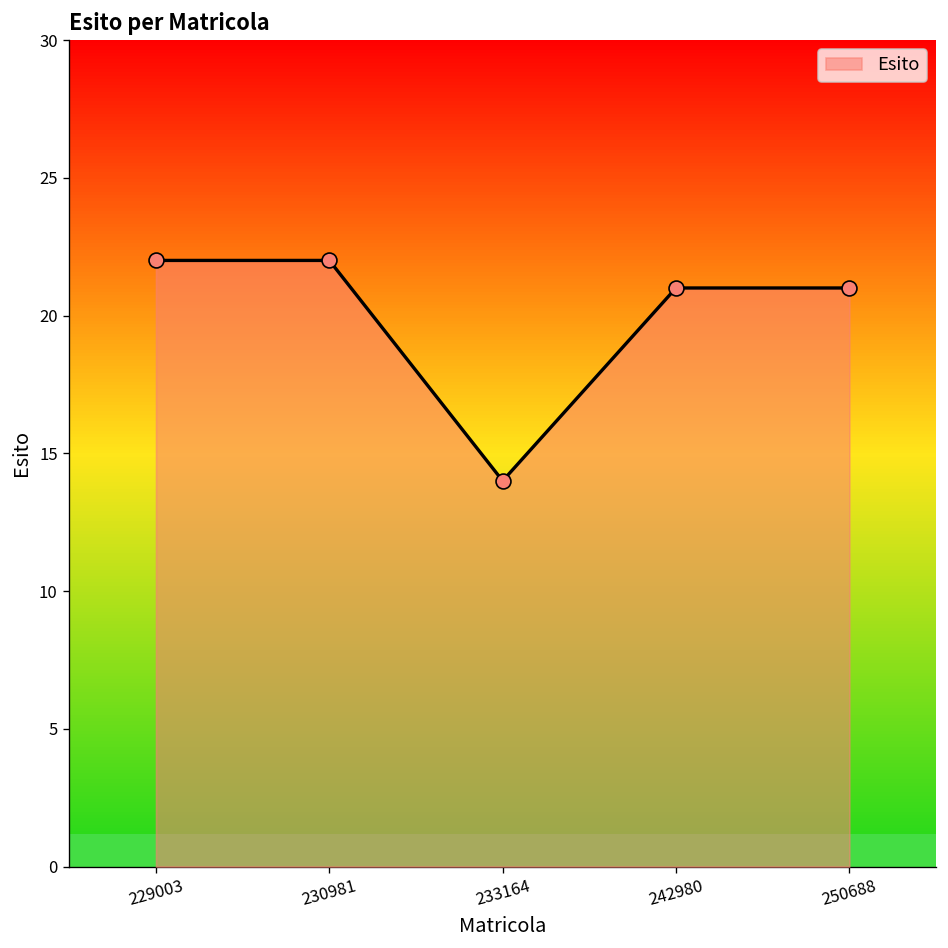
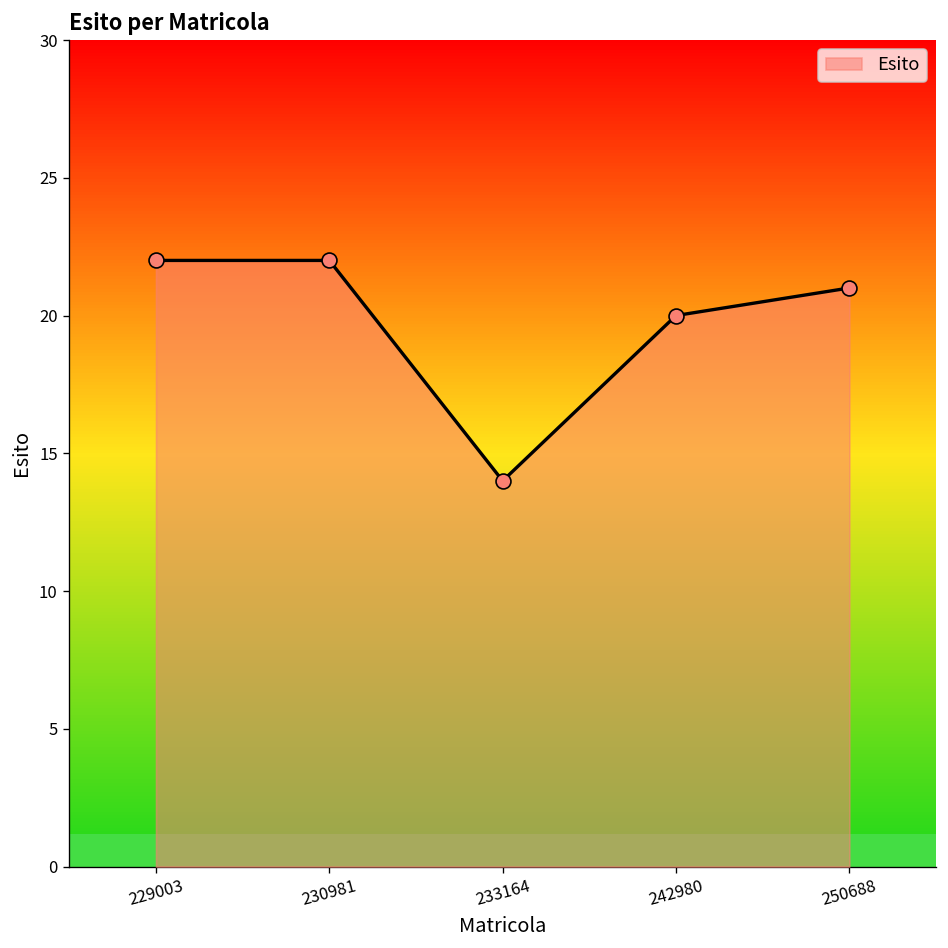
242980: 21 -> 20
